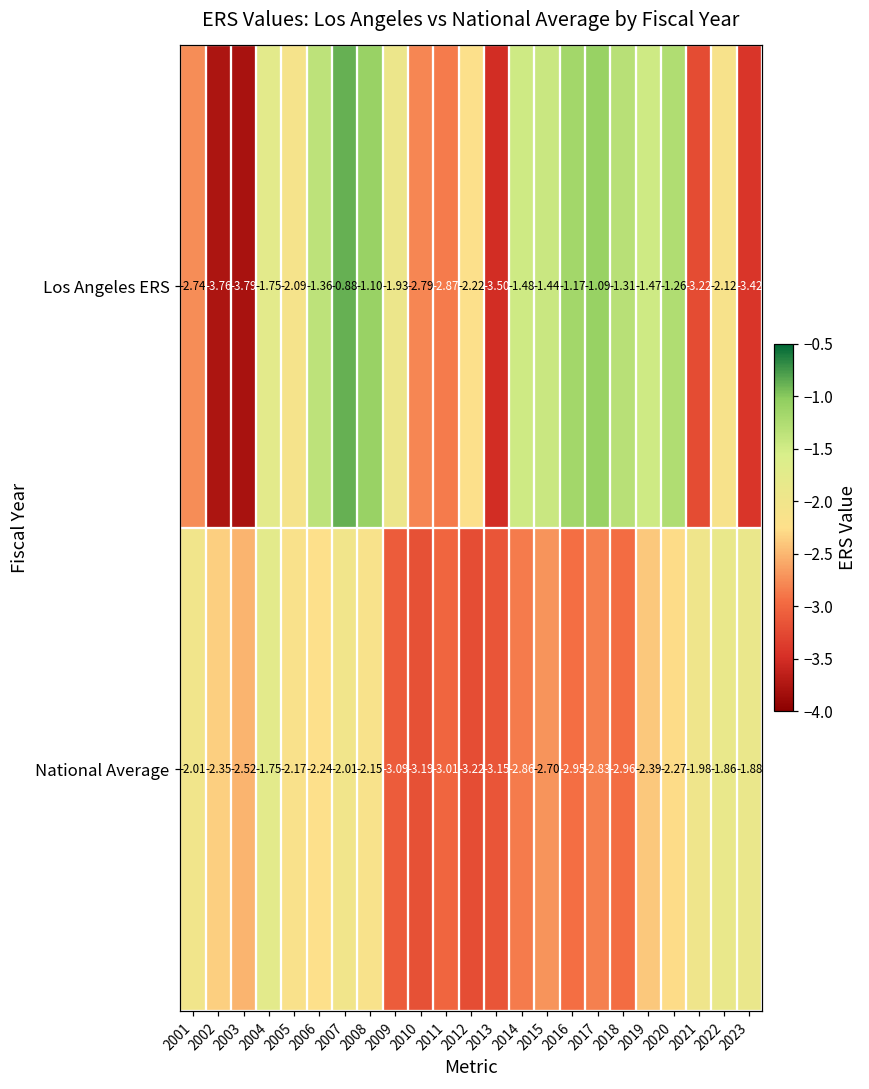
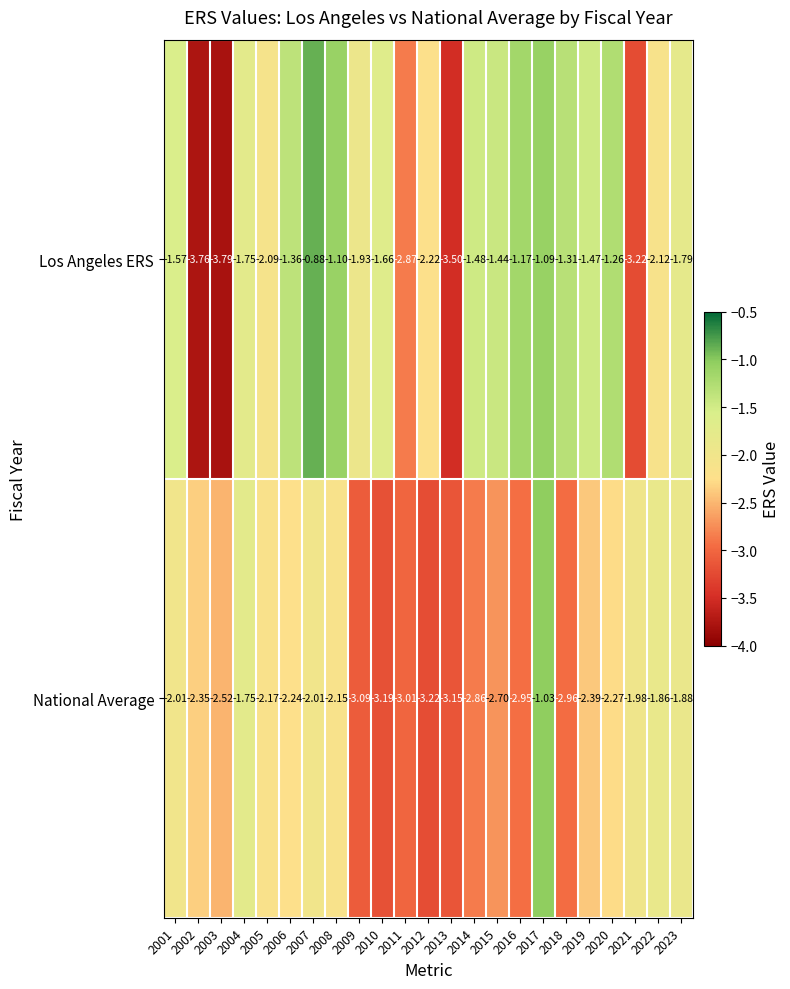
Los Angeles ERS, 2001: -2.74 -> -1.57
Los Angeles ERS, 2010: -2.79 -> -1.66
Los Angeles ERS, 2023: -3.42 -> -1.79
National Average, 2017: -2.83 -> -1.03
